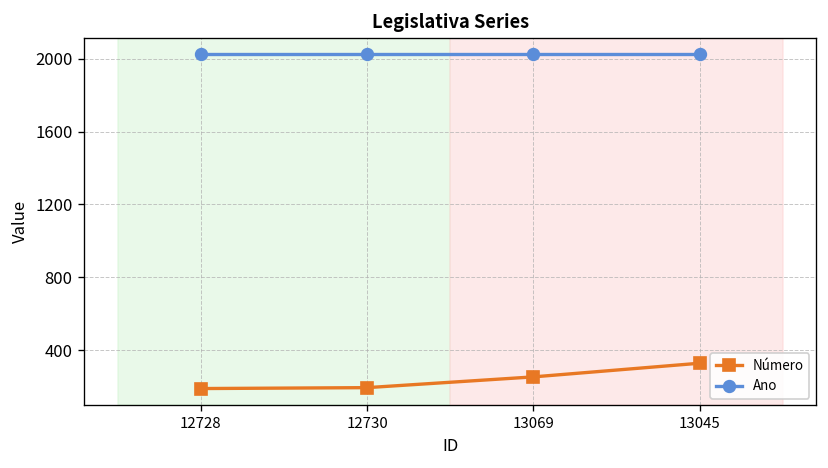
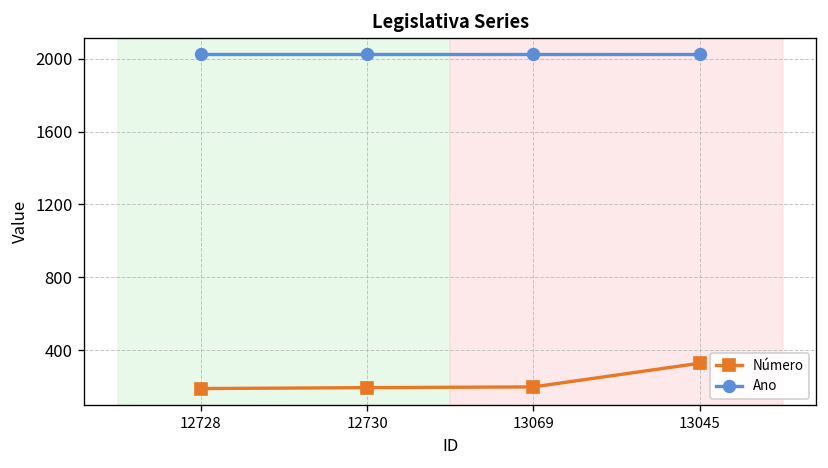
Número, 13069: 250 -> 200
